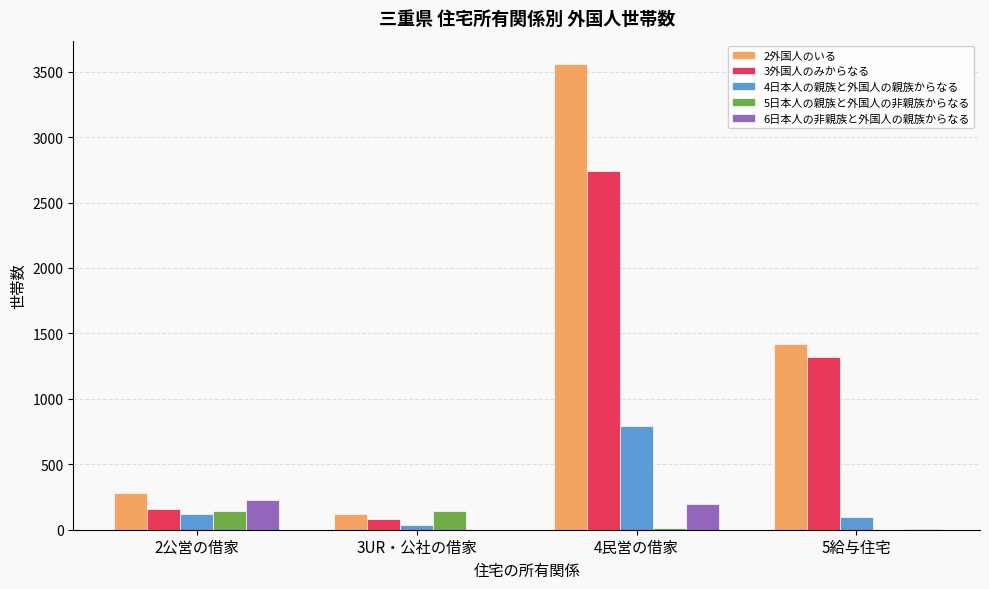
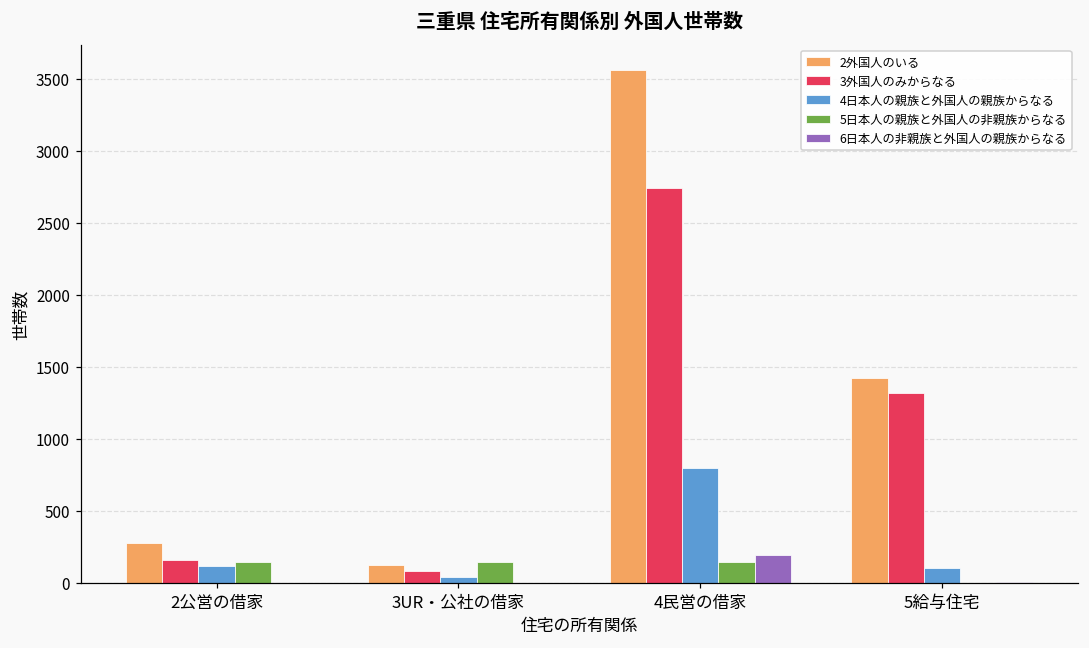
6日本人の非親族と外国人の親族からなる, 2公営の借家: 220 -> 0
5日本人の親族と外国人の非親族からなる, 4民営の借家: 10 -> 140
